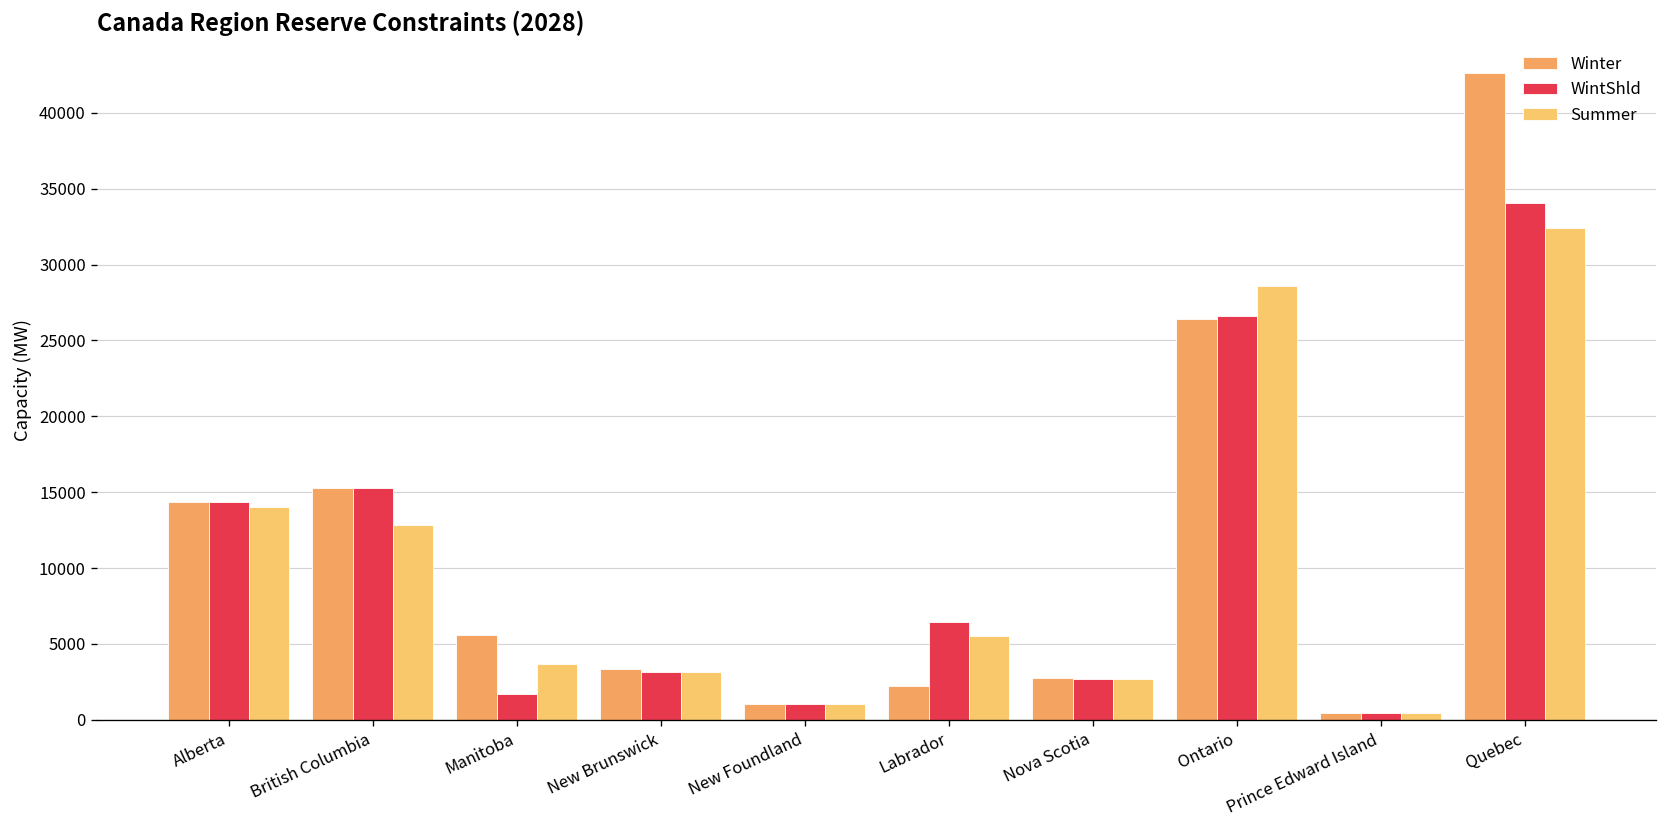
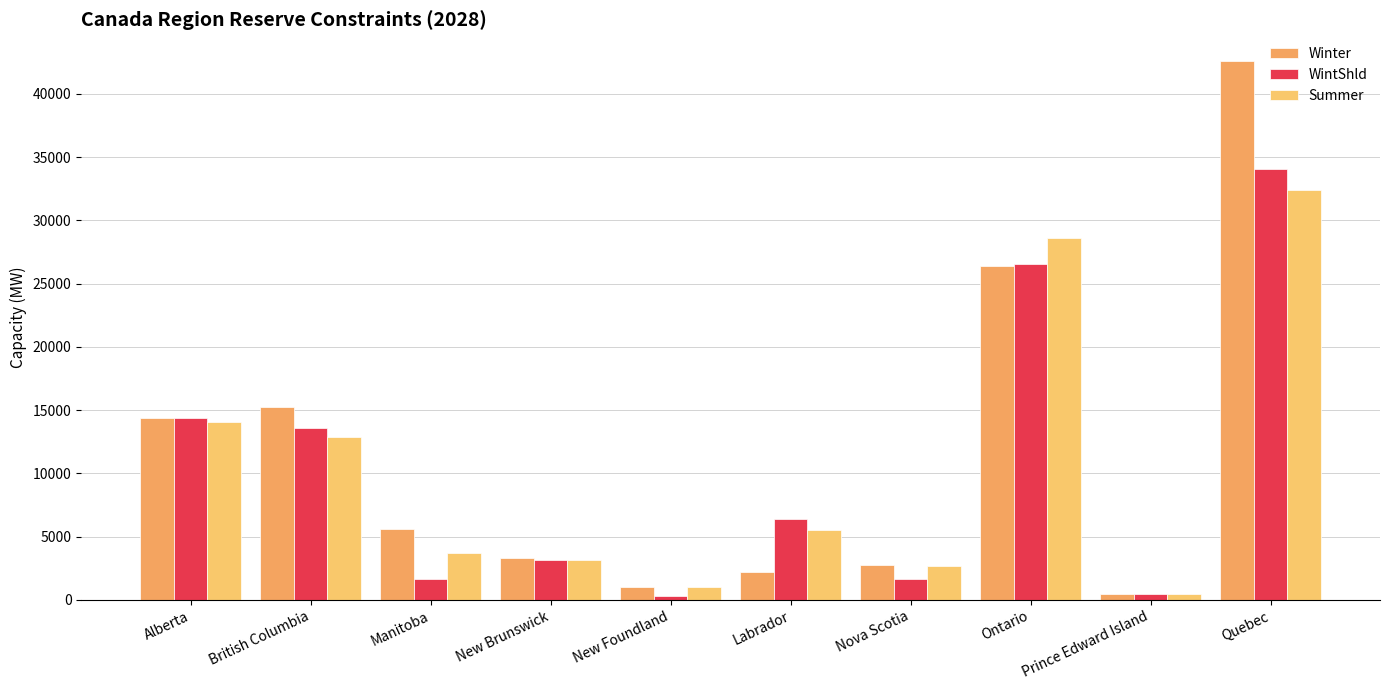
WintShld, British Columbia: 15300 -> 13600
WintShld, New Foundland: 1000 -> 300
WintShld, Nova Scotia: 2700 -> 1600
